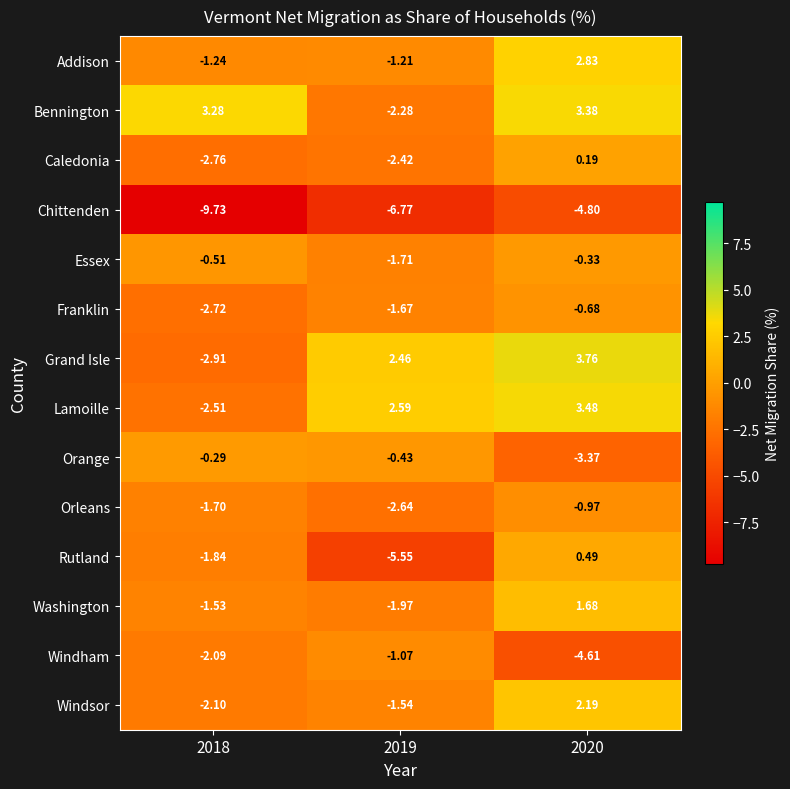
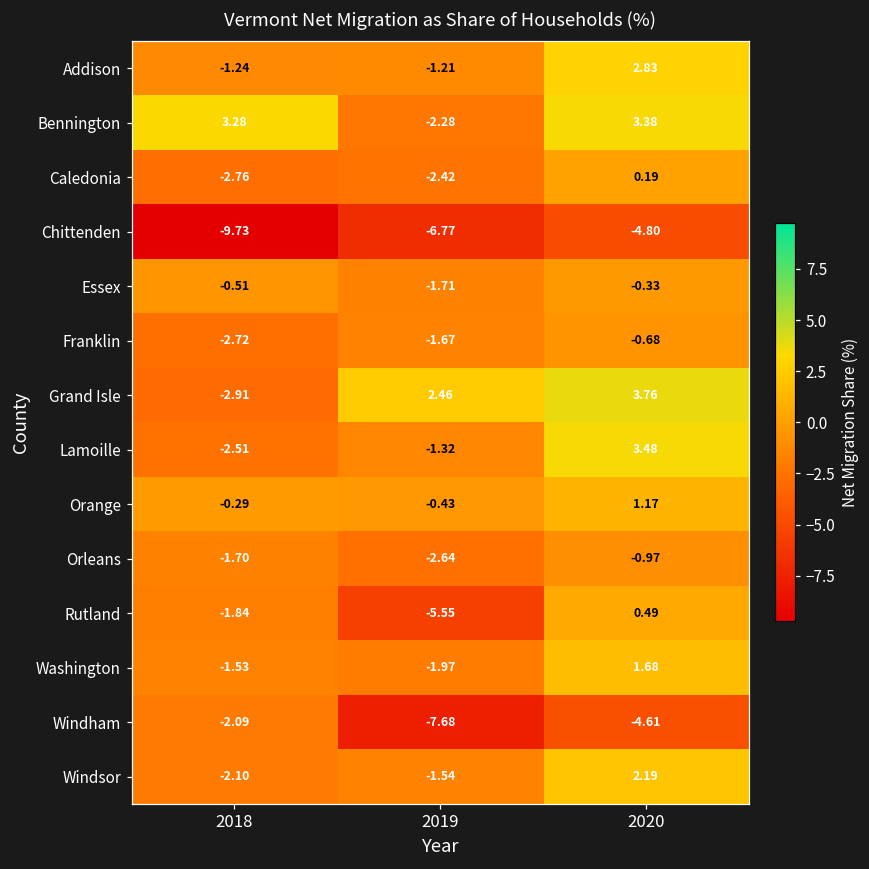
Lamoille, 2019: 2.59 -> -1.32
Orange, 2020: -3.37 -> 1.17
Windham, 2019: -1.07 -> -7.68
